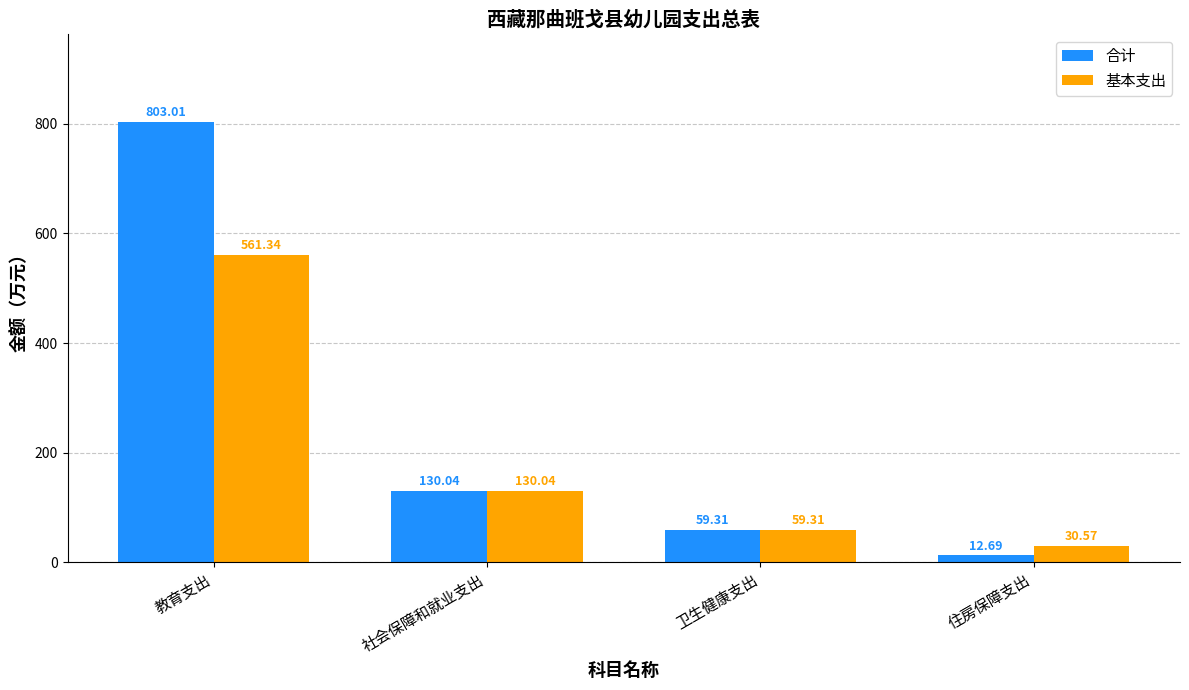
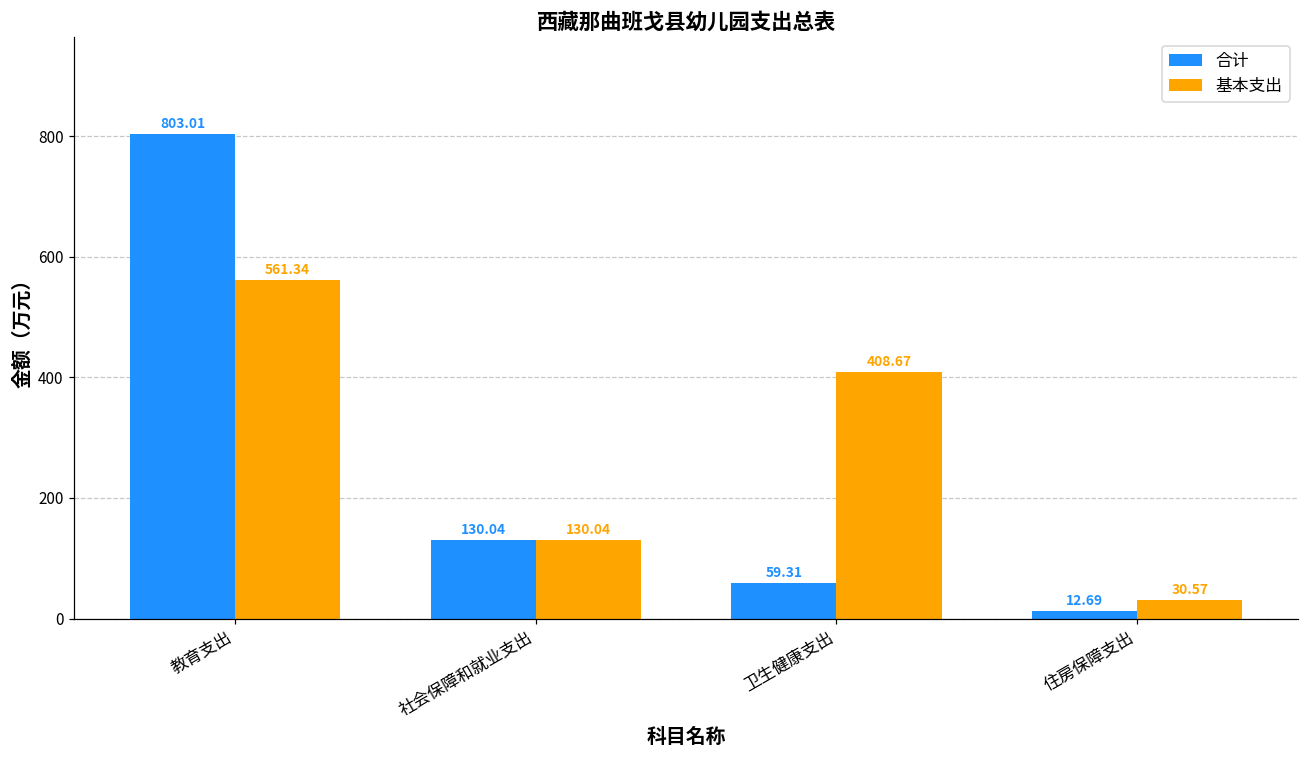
基本支出, 卫生健康支出: 59.31 -> 408.67
